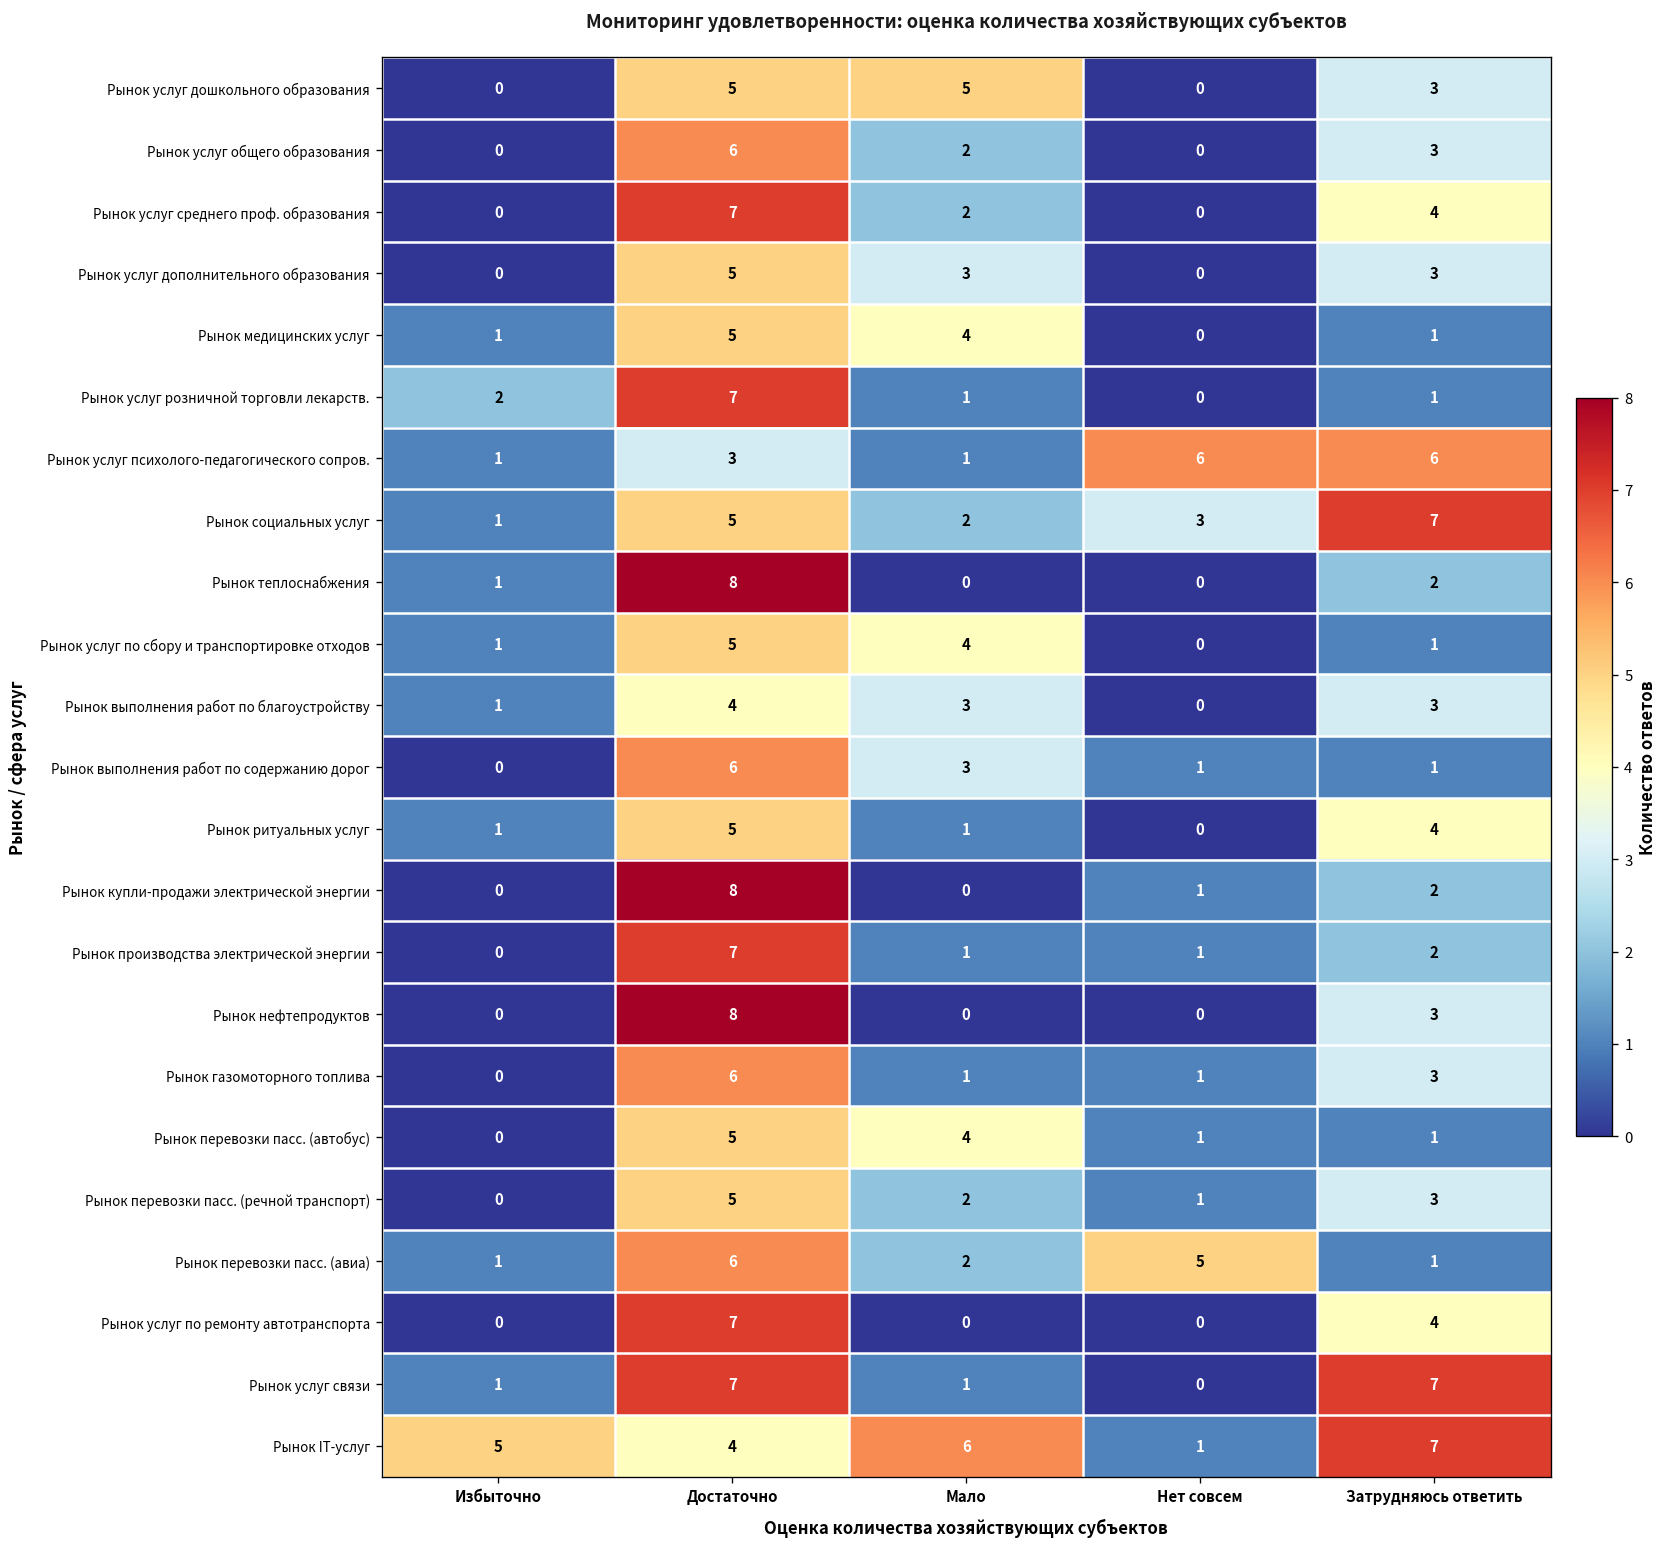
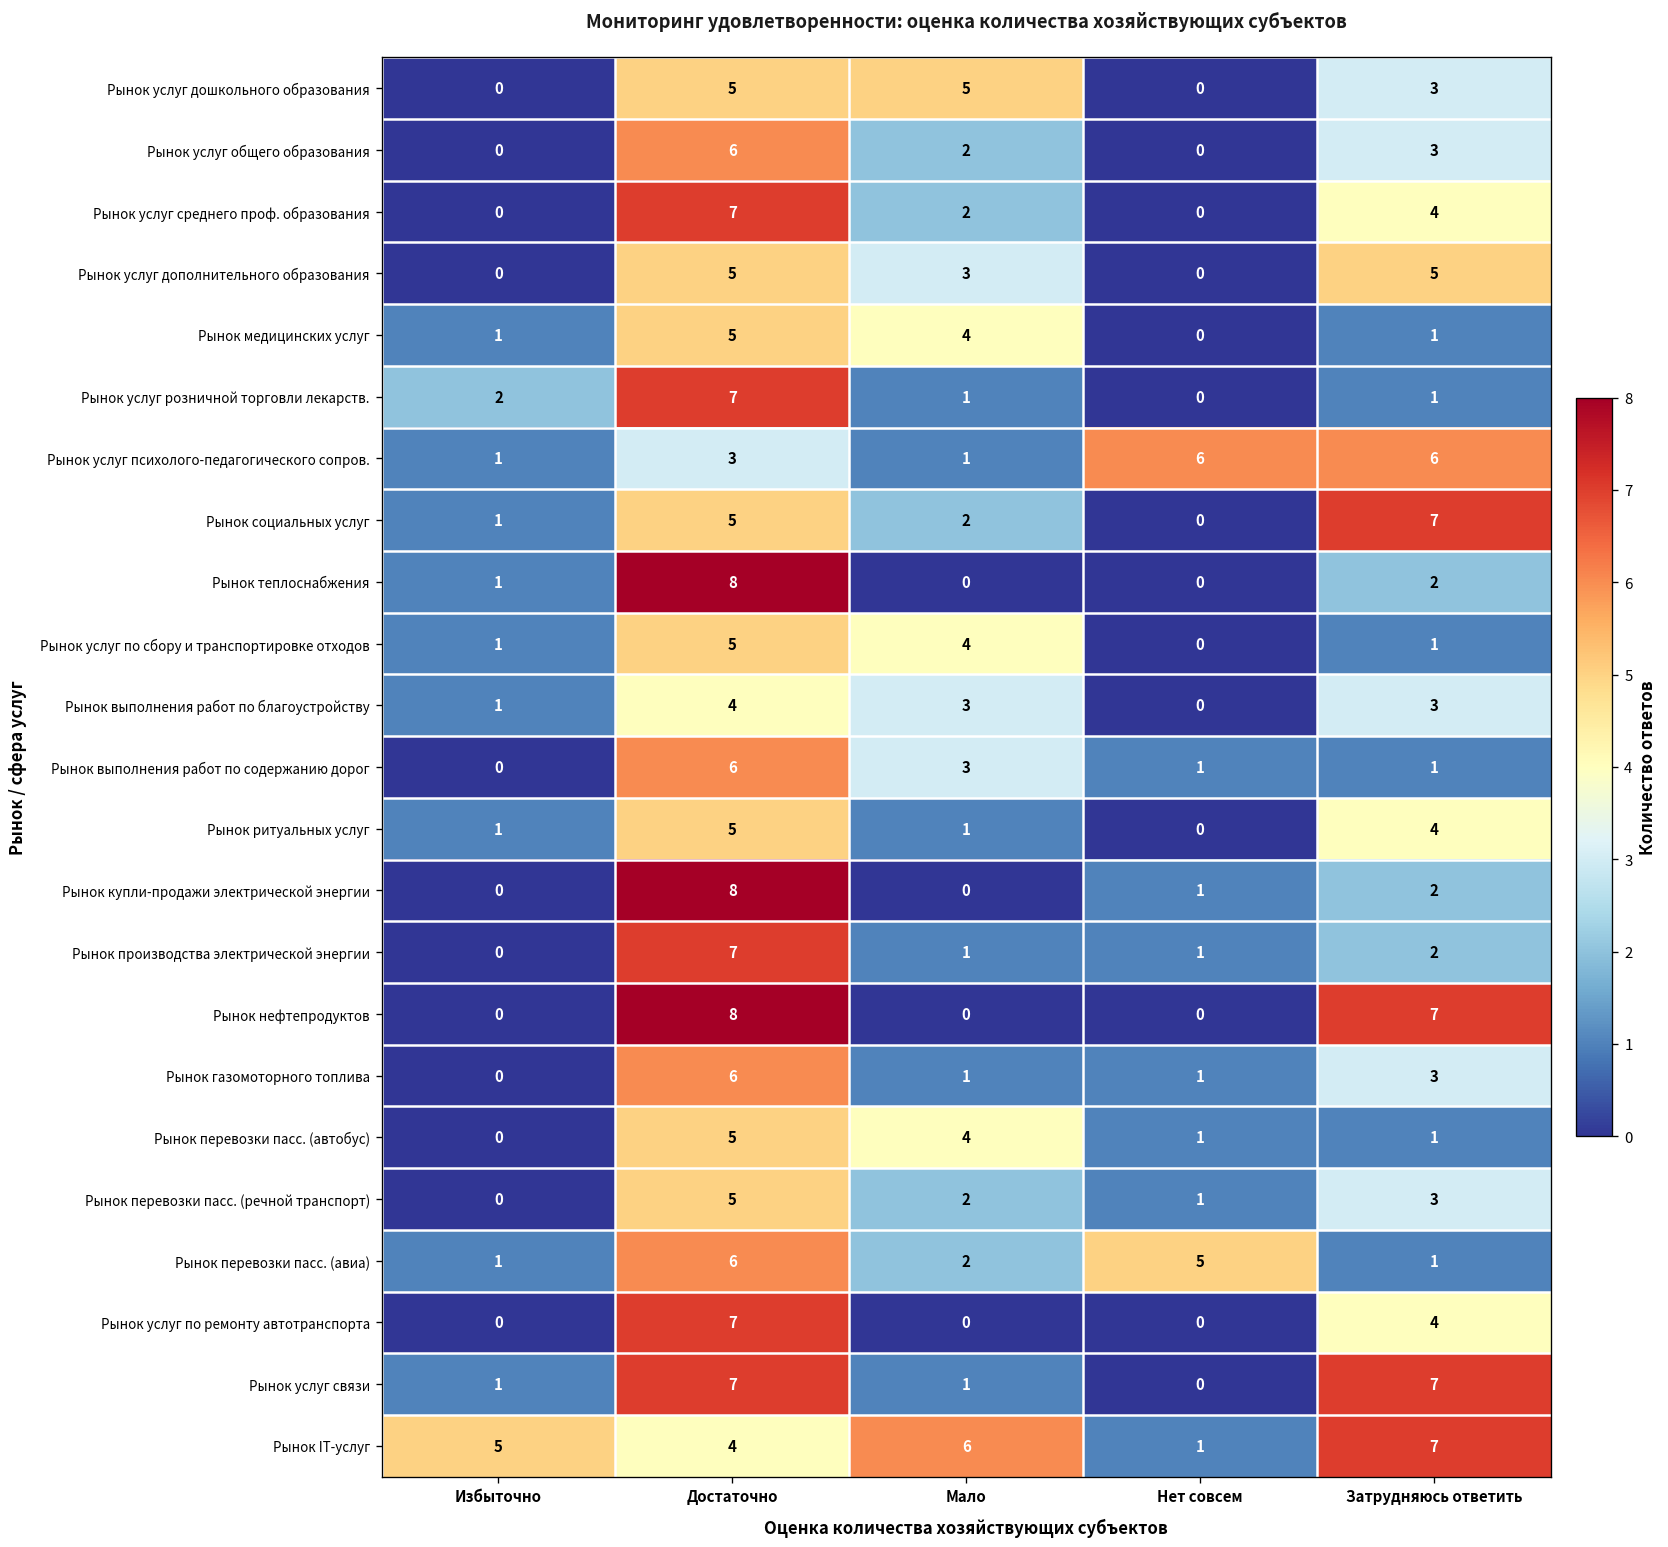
Рынок услуг дополнительного образования, Затрудняюсь ответить: 3 -> 5
Рынок социальных услуг, Нет совсем: 3 -> 0
Рынок нефтепродуктов, Затрудняюсь ответить: 3 -> 7
